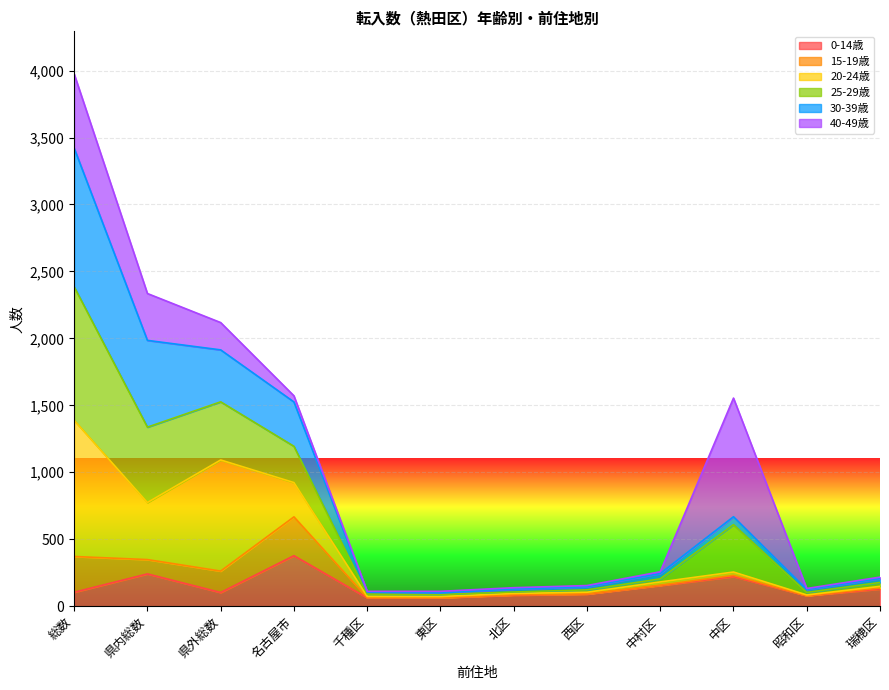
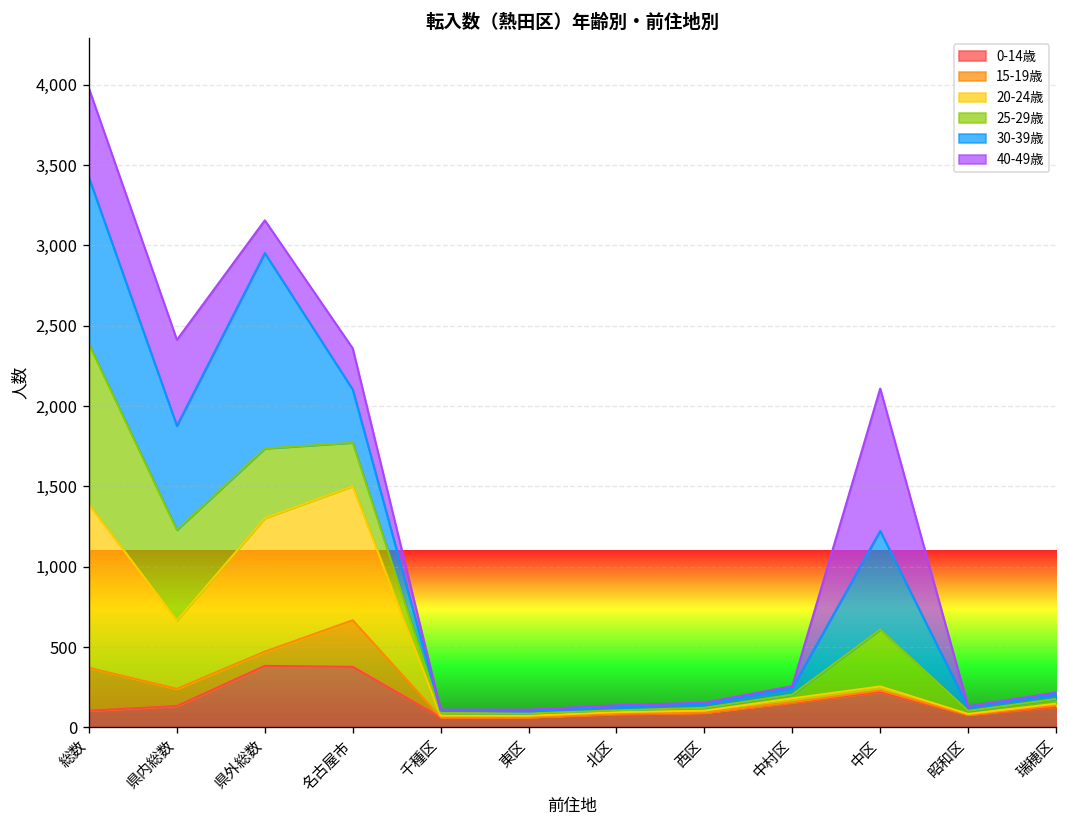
0-14歳, 県内総数: 240 -> 130
40-49歳, 県内総数: 350 -> 540
0-14歳, 県外総数: 100 -> 380
15-19歳, 県外総数: 160 -> 90
30-39歳, 県外総数: 390 -> 1,220
20-24歳, 名古屋市: 260 -> 830
40-49歳, 名古屋市: 50 -> 260
30-39歳, 中区: 60 -> 610
